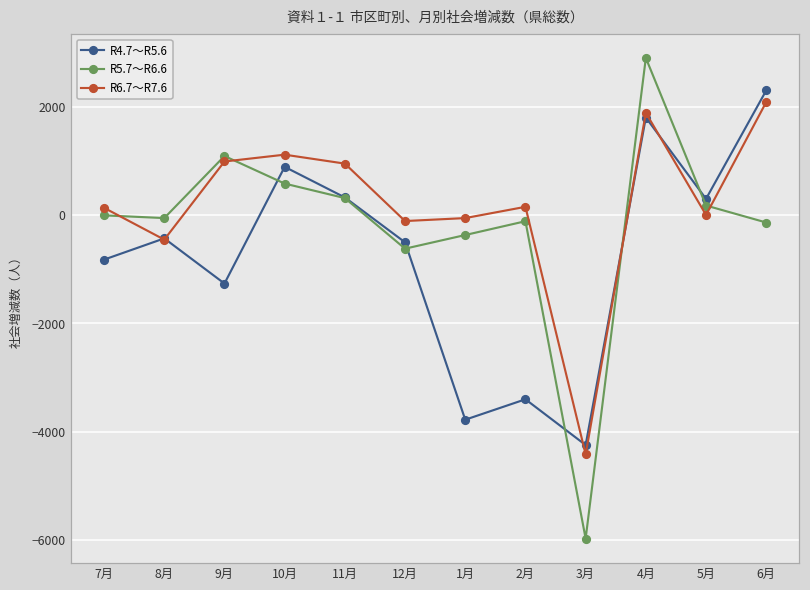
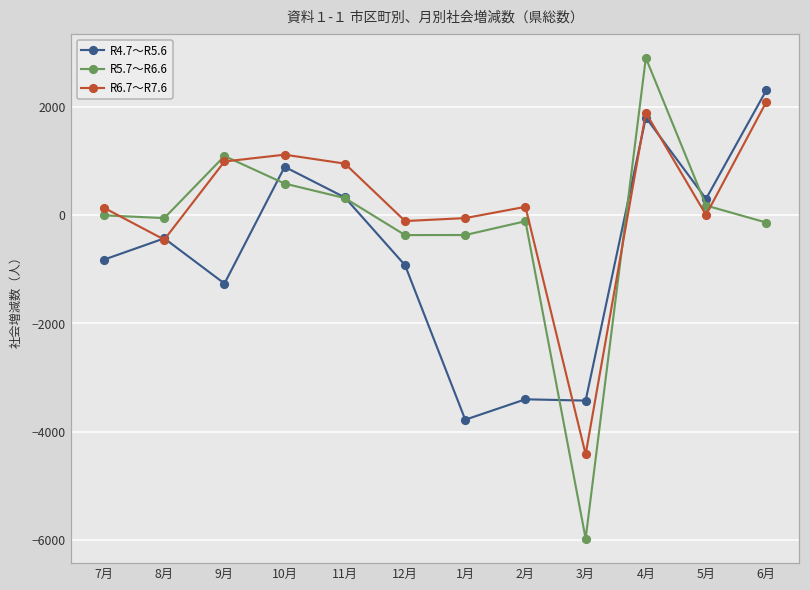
R4.7～R5.6, 12月: -500 -> -900
R5.7～R6.6, 12月: -600 -> -400
R4.7～R5.6, 3月: -4200 -> -3400
